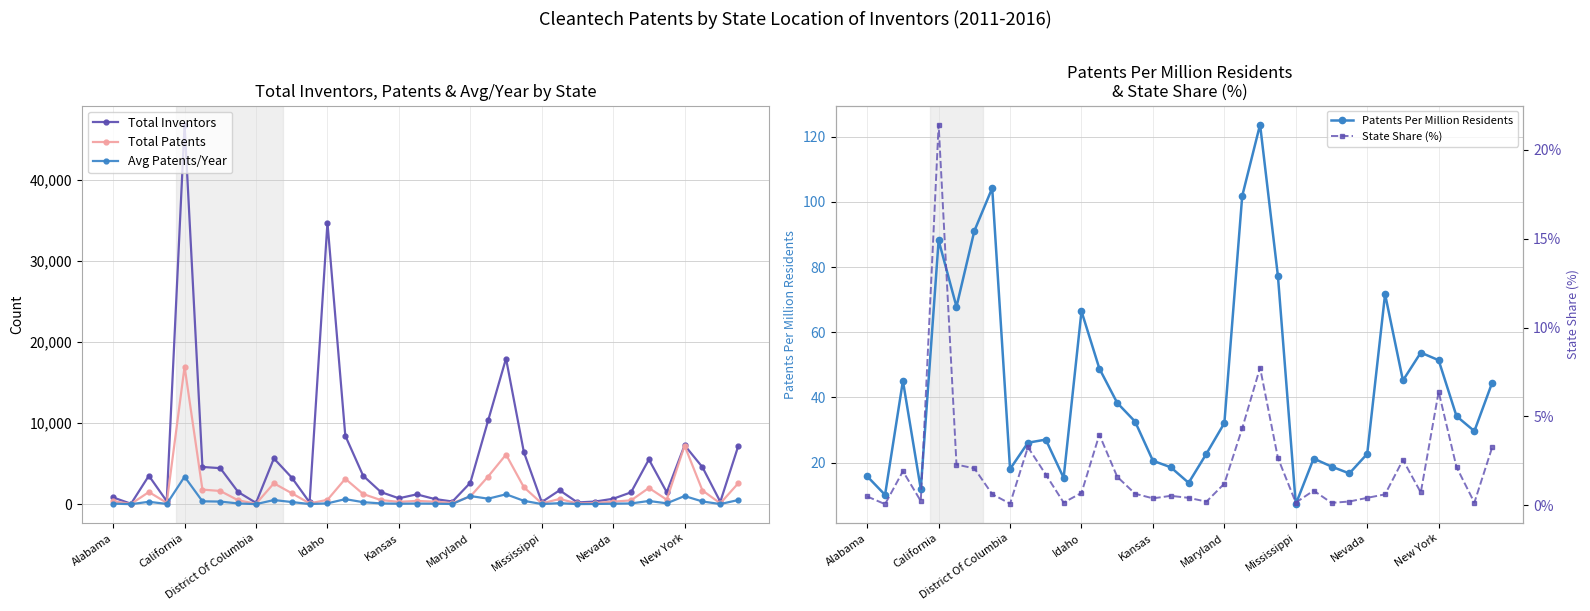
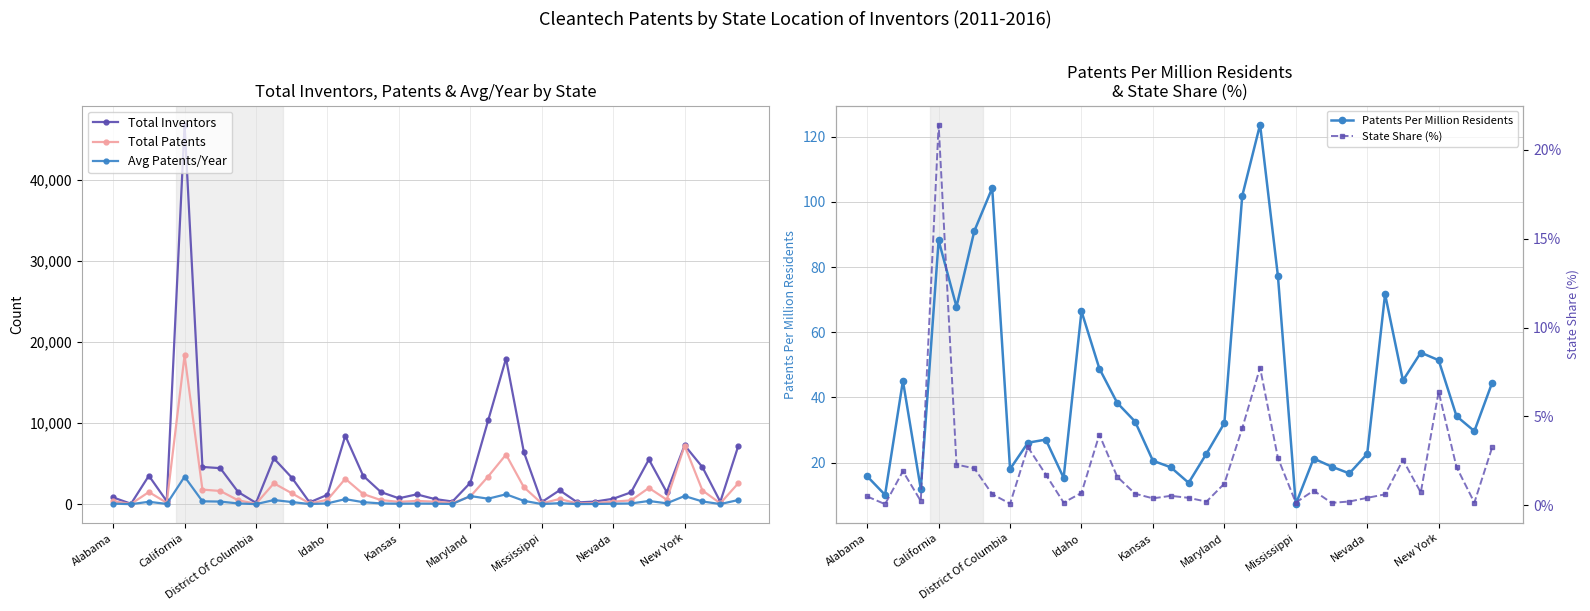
Total Inventors, Patents & Avg/Year by State, Total Patents, California: 17,000 -> 18,000
Total Inventors, Patents & Avg/Year by State, Total Inventors, Idaho: 35,000 -> 1,000
